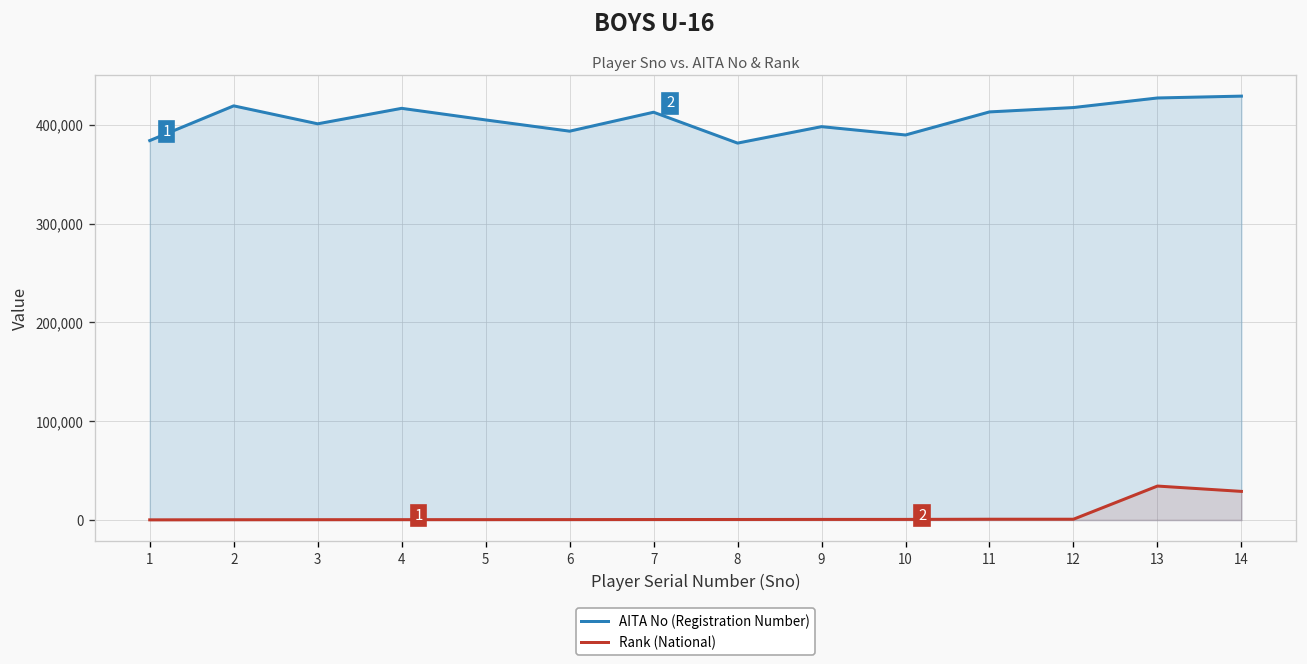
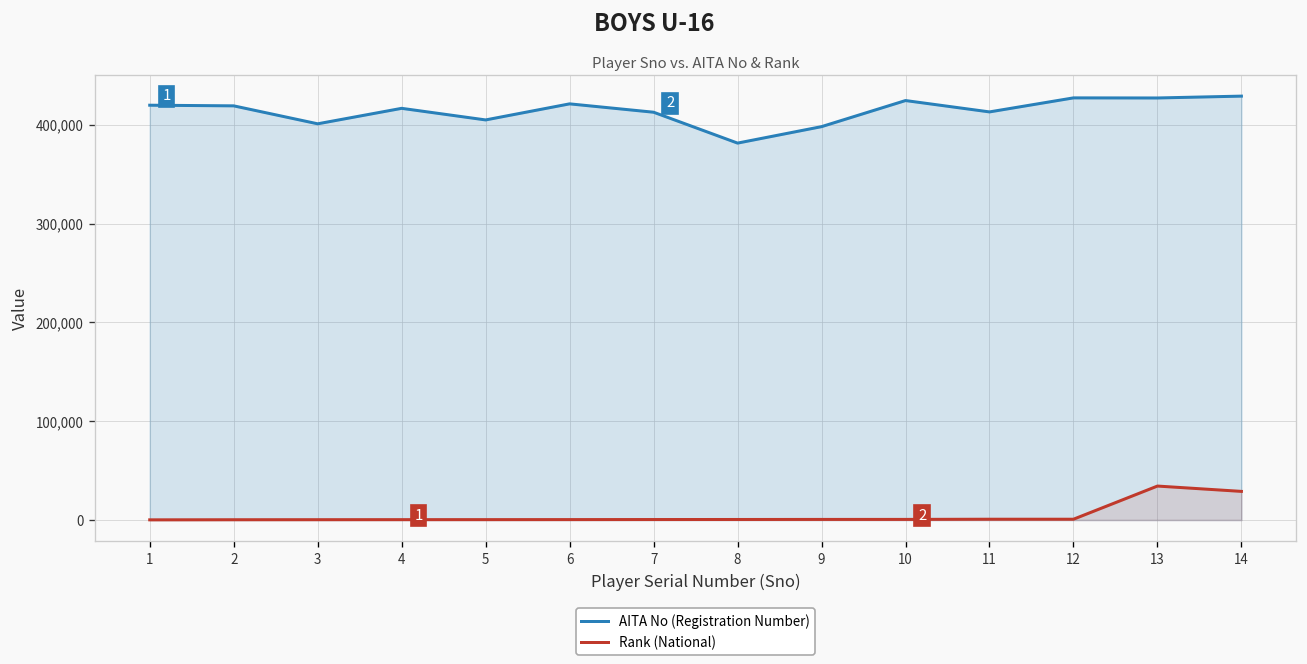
AITA No (Registration Number), 1: 380,000 -> 420,000
AITA No (Registration Number), 6: 390,000 -> 420,000
AITA No (Registration Number), 10: 390,000 -> 420,000
AITA No (Registration Number), 12: 420,000 -> 430,000
